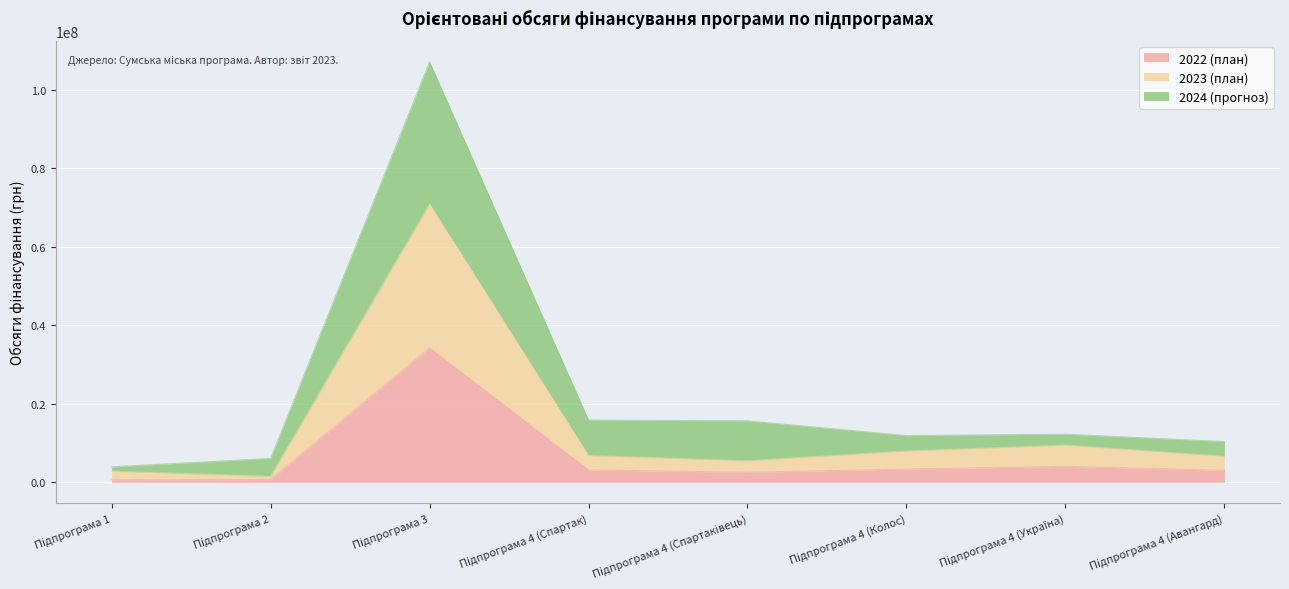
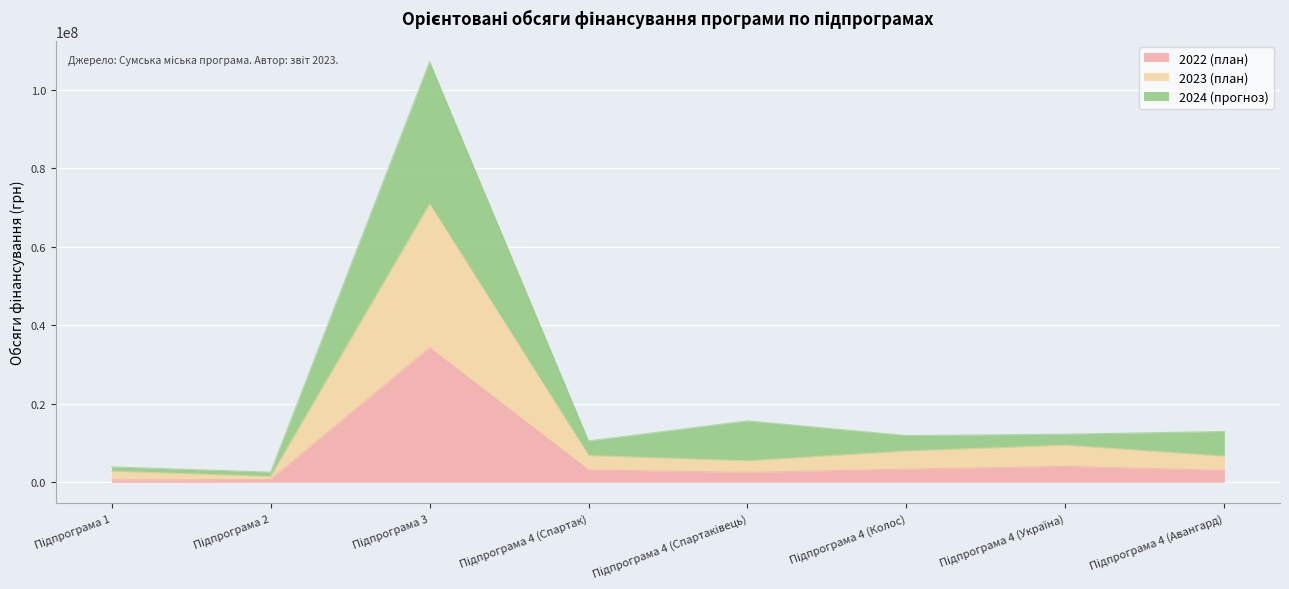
2024 (прогноз), Підпрограма 2: 5000000 -> 1000000
2024 (прогноз), Підпрограма 4 (Спартак): 9000000 -> 4000000
2024 (прогноз), Підпрограма 4 (Авангард): 4000000 -> 6000000
